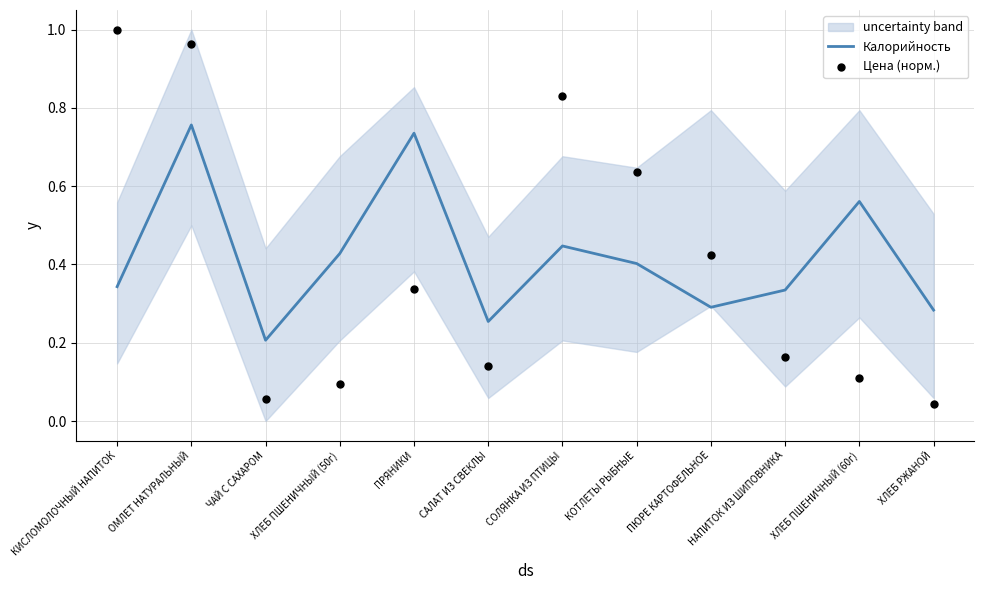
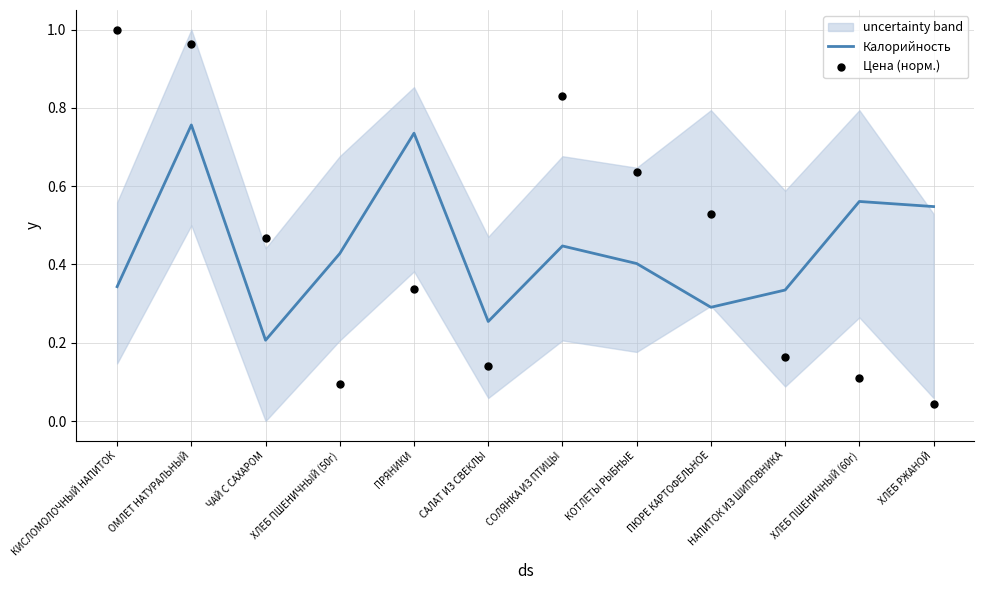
Цена (норм.), ЧАЙ С САХАРОМ: 0.06 -> 0.47
Цена (норм.), ПЮРЕ КАРТОФЕЛЬНОЕ: 0.42 -> 0.53
Калорийность, ХЛЕБ РЖАНОЙ: 0.28 -> 0.55
